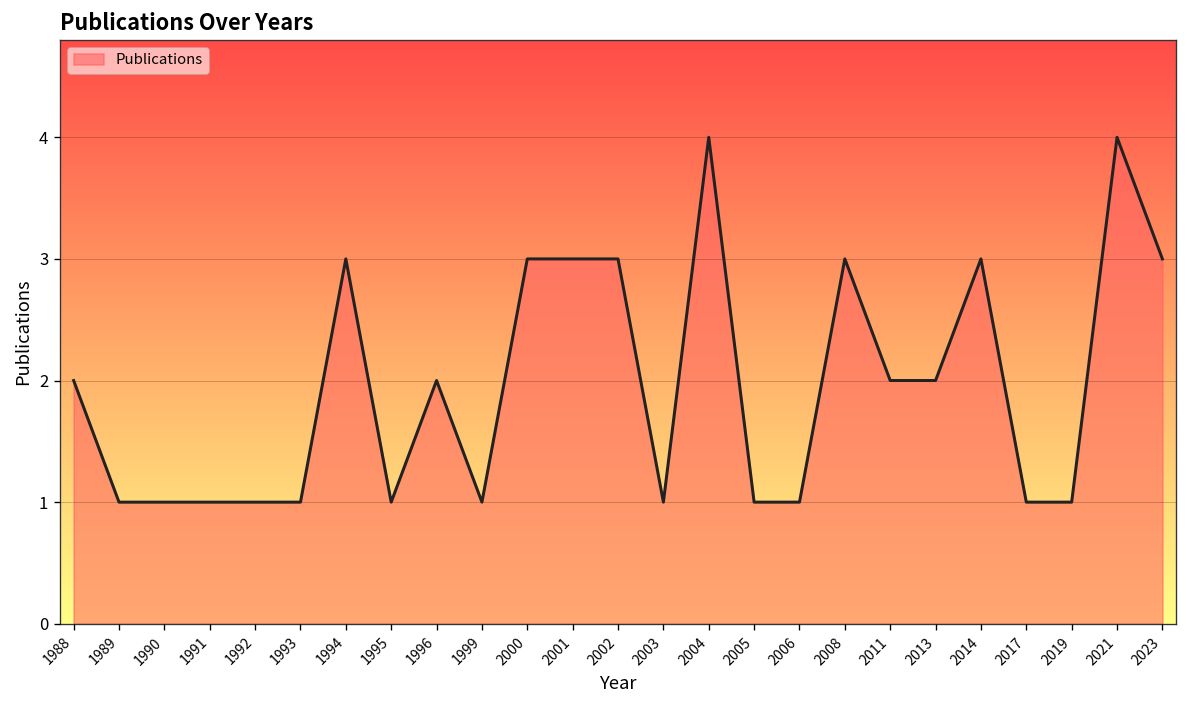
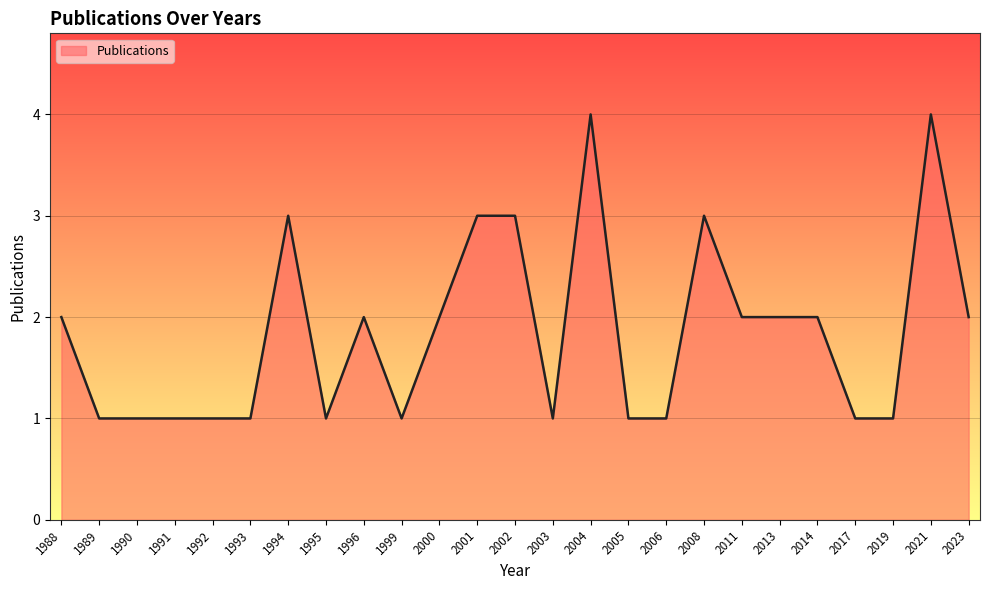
2000: 3 -> 2
2014: 3 -> 2
2023: 3 -> 2
